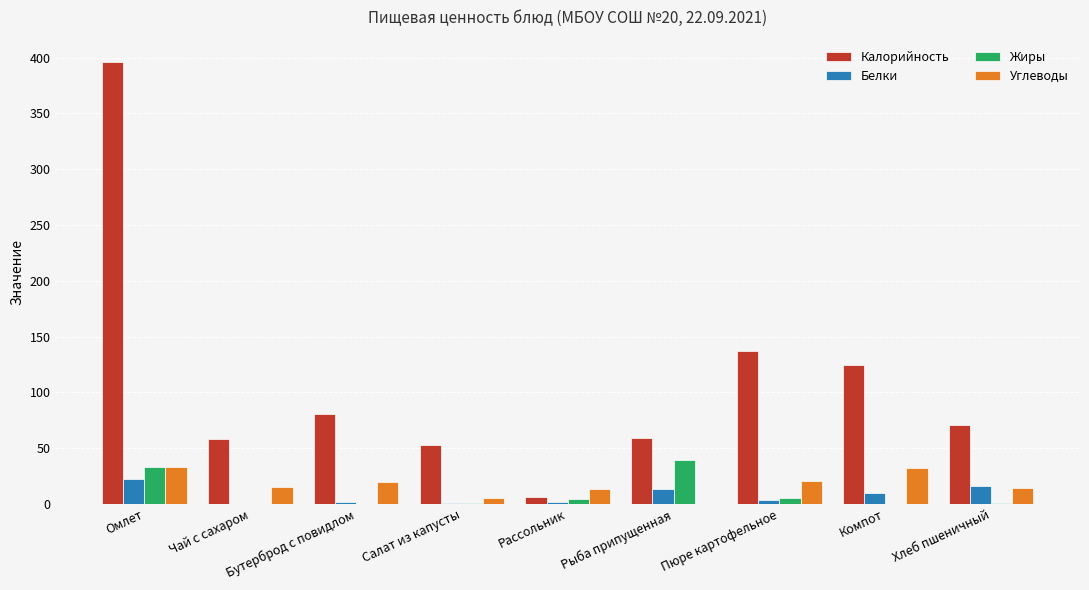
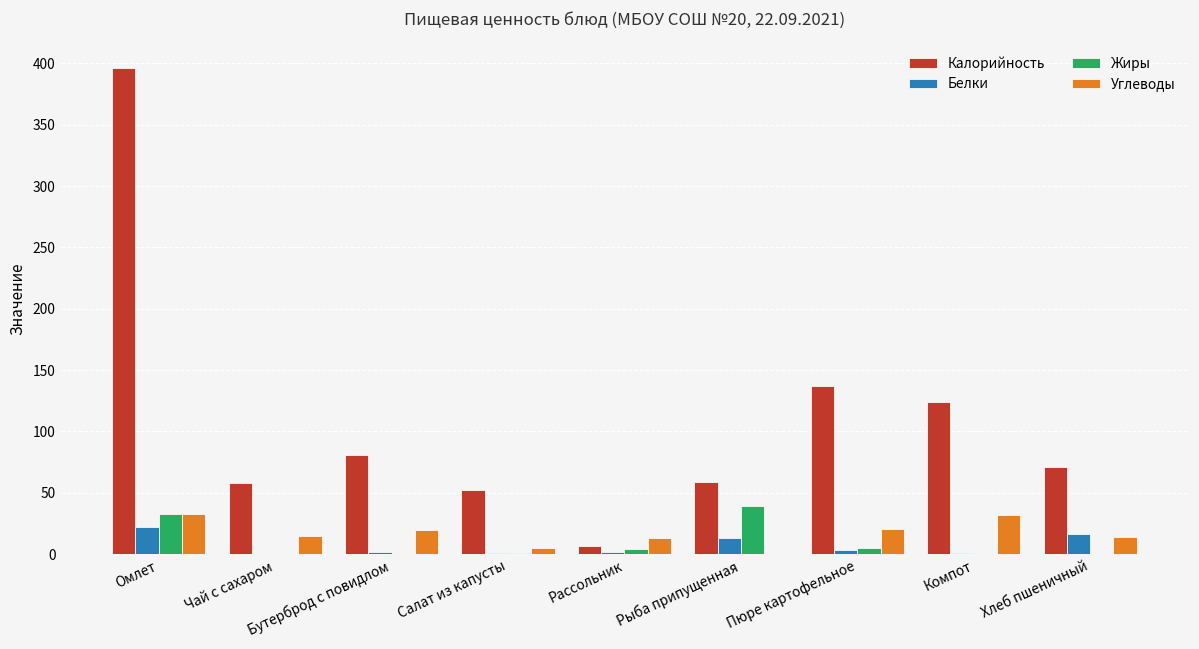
Белки, Компот: 9 -> 1
